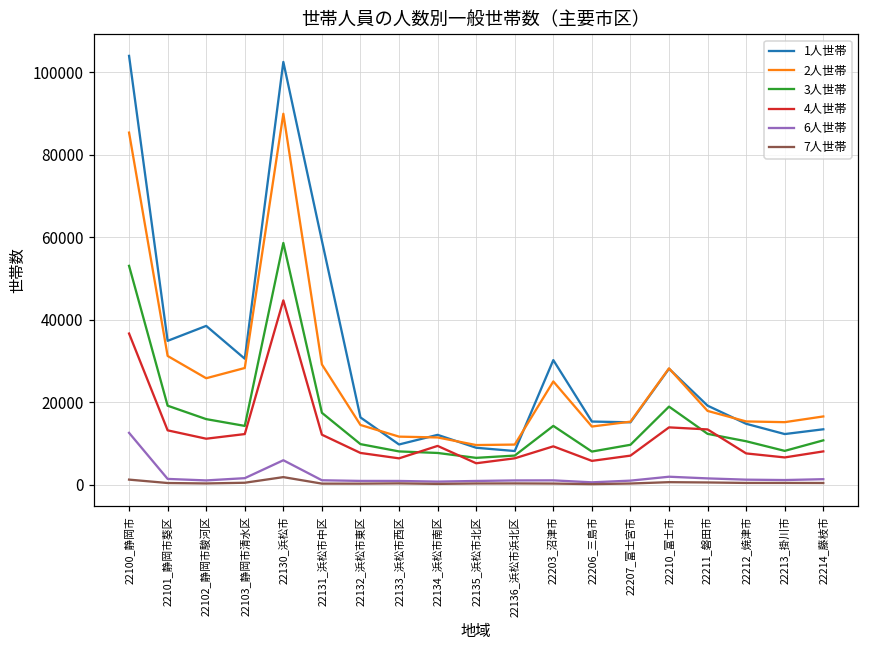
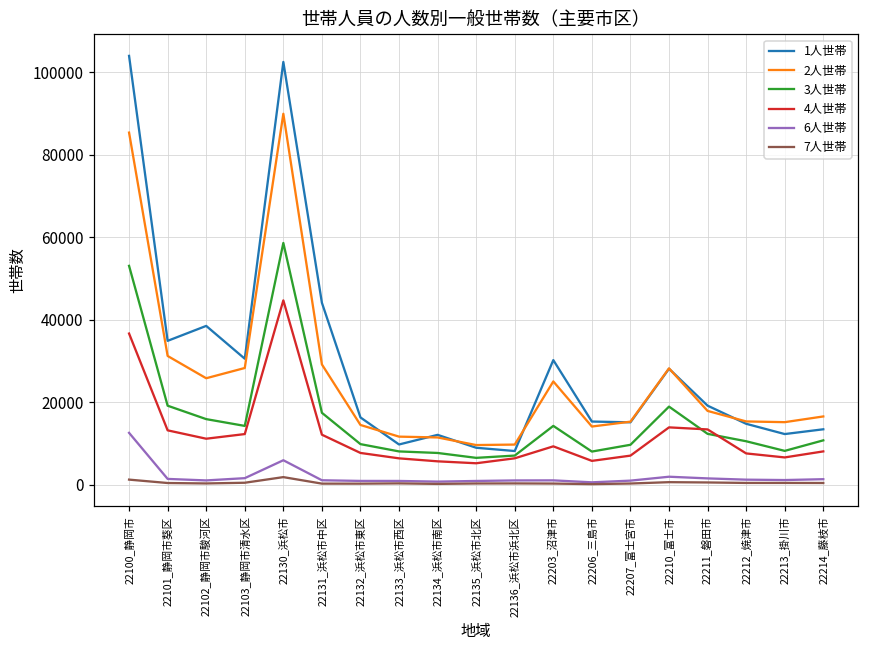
1人世帯, 22131_浜松市中区: 59000 -> 44000
4人世帯, 22134_浜松市南区: 9000 -> 6000
